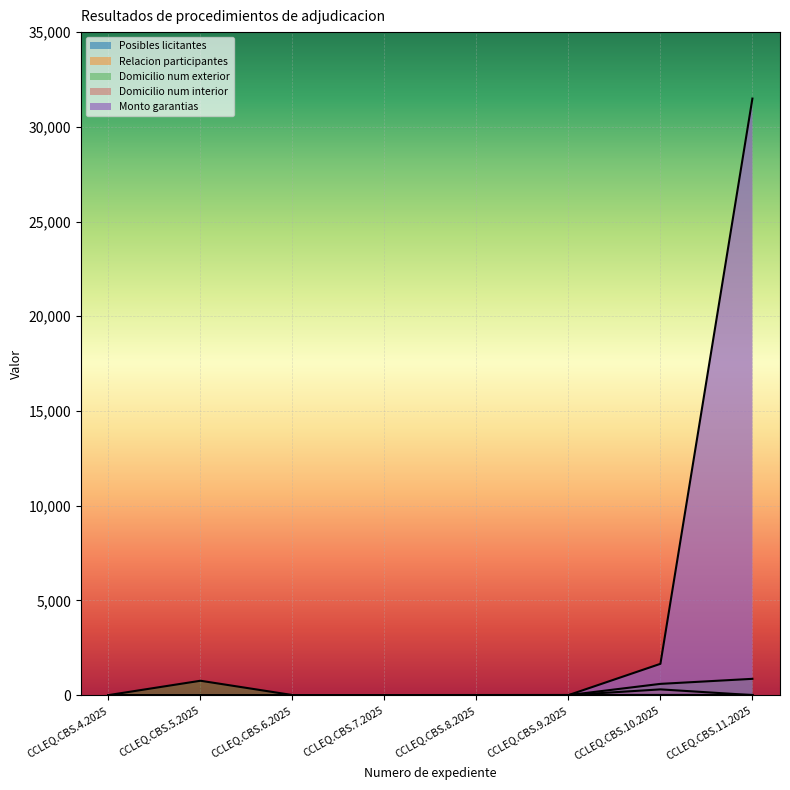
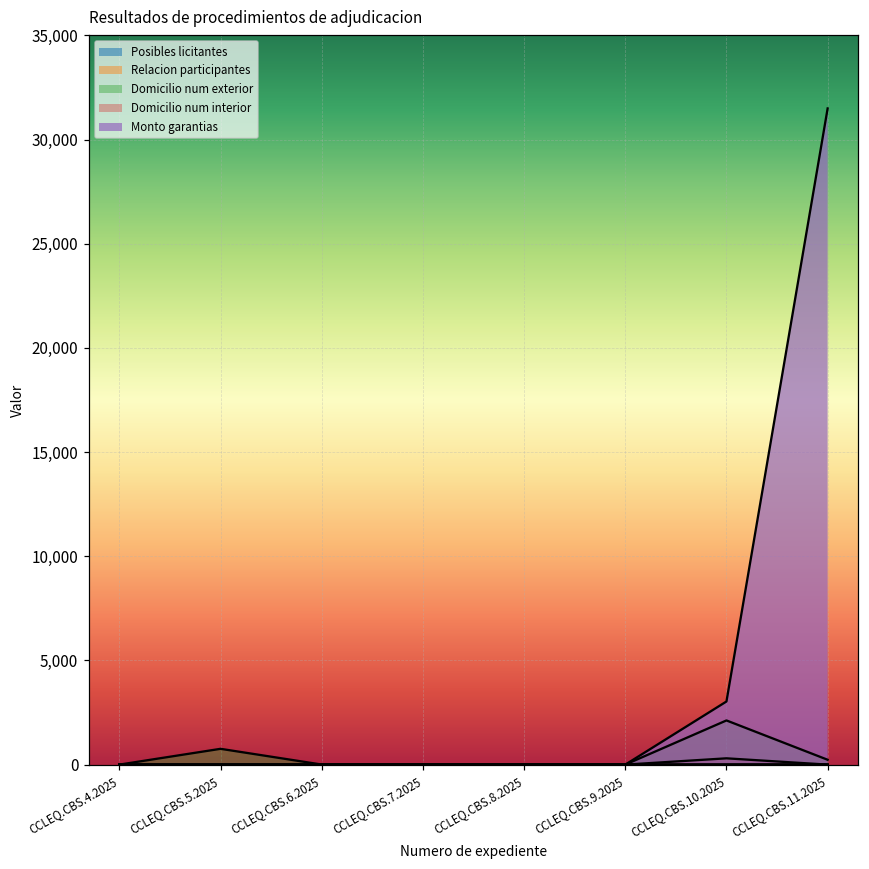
Domicilio num exterior, CCLEQ.CBS.10.2025: 600 -> 2,100
Monto garantias, CCLEQ.CBS.10.2025: 1,700 -> 3,000
Domicilio num exterior, CCLEQ.CBS.11.2025: 900 -> 200
